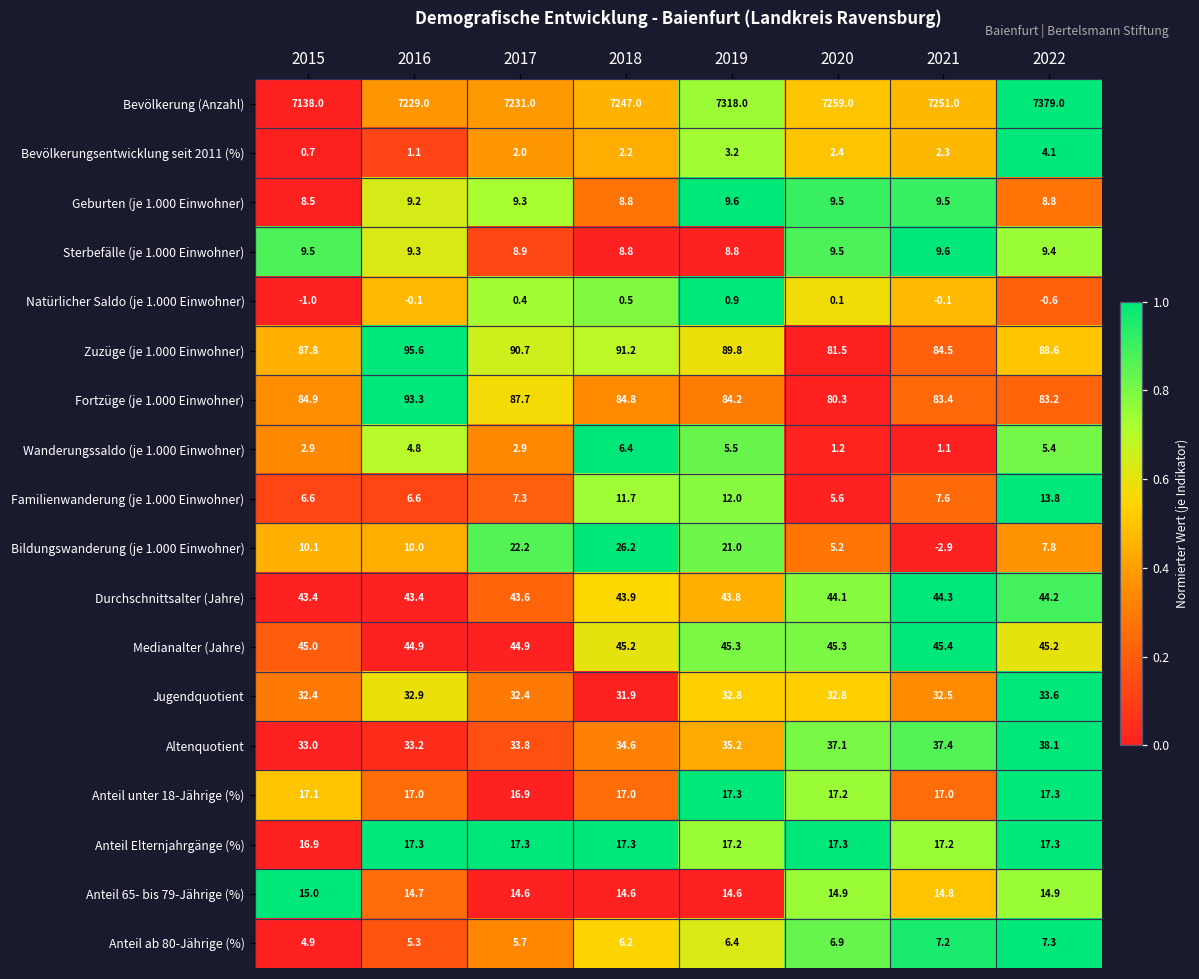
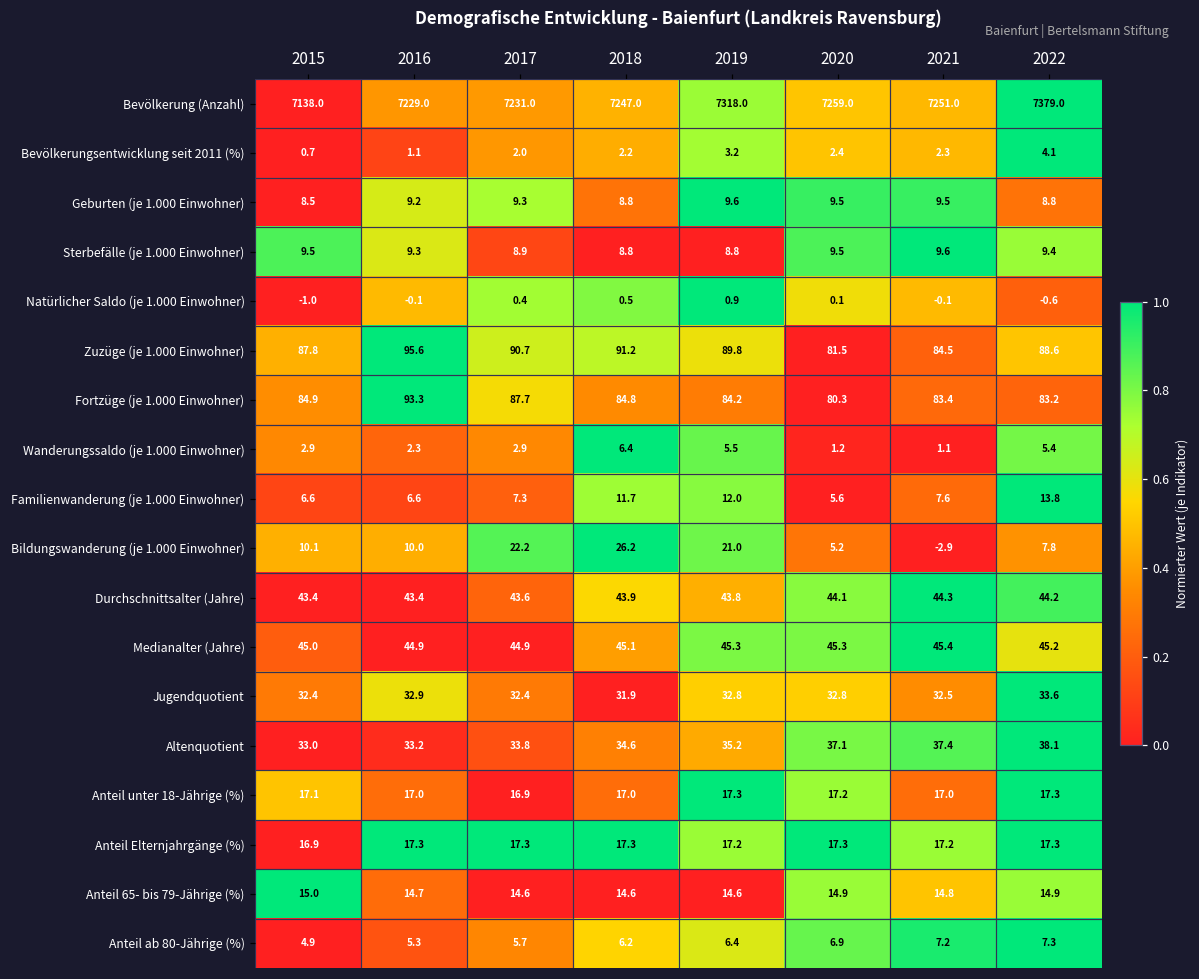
Wanderungssaldo (je 1.000 Einwohner), 2016: 4.8 -> 2.3
Medianalter (Jahre), 2018: 45.2 -> 45.1
